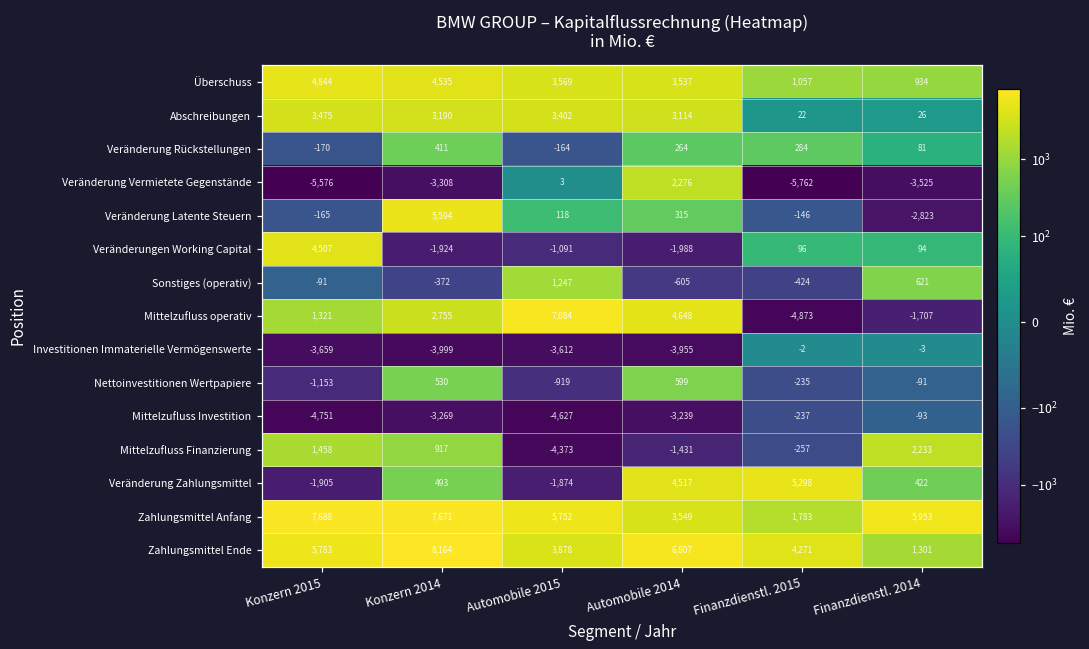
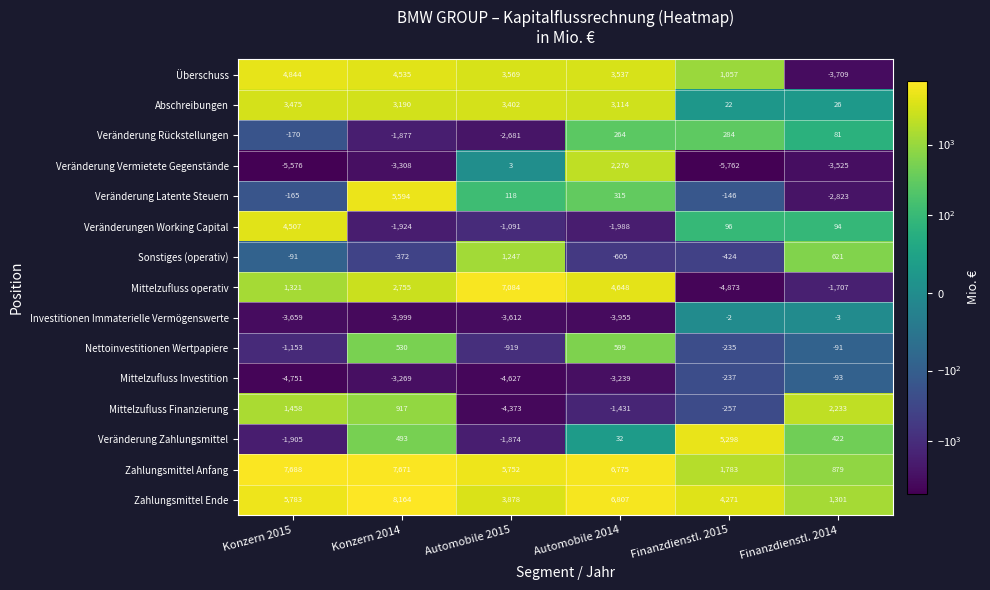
Überschuss, Finanzdienstl. 2014: 934 -> -3,709
Veränderung Rückstellungen, Konzern 2014: 411 -> -1,877
Veränderung Rückstellungen, Automobile 2015: -164 -> -2,681
Veränderung Zahlungsmittel, Automobile 2014: 4,517 -> 32
Zahlungsmittel Anfang, Automobile 2014: 3,549 -> 6,775
Zahlungsmittel Anfang, Finanzdienstl. 2014: 5,953 -> 879
